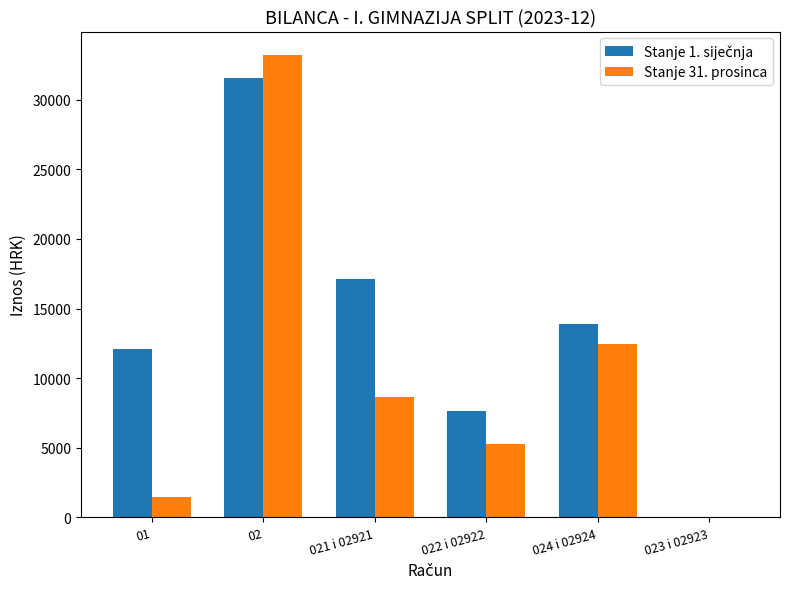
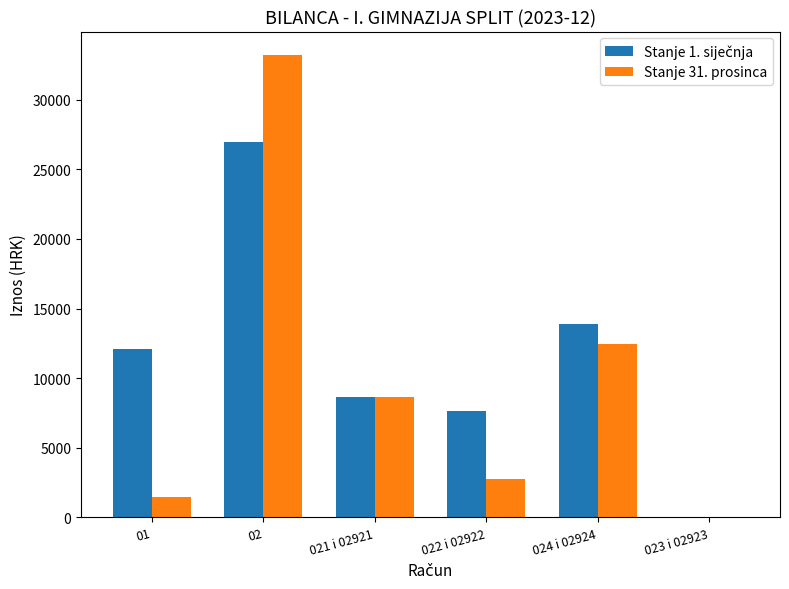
Stanje 1. siječnja, 02: 31500 -> 27000
Stanje 1. siječnja, 021 i 02921: 17100 -> 8600
Stanje 31. prosinca, 022 i 02922: 5200 -> 2800
